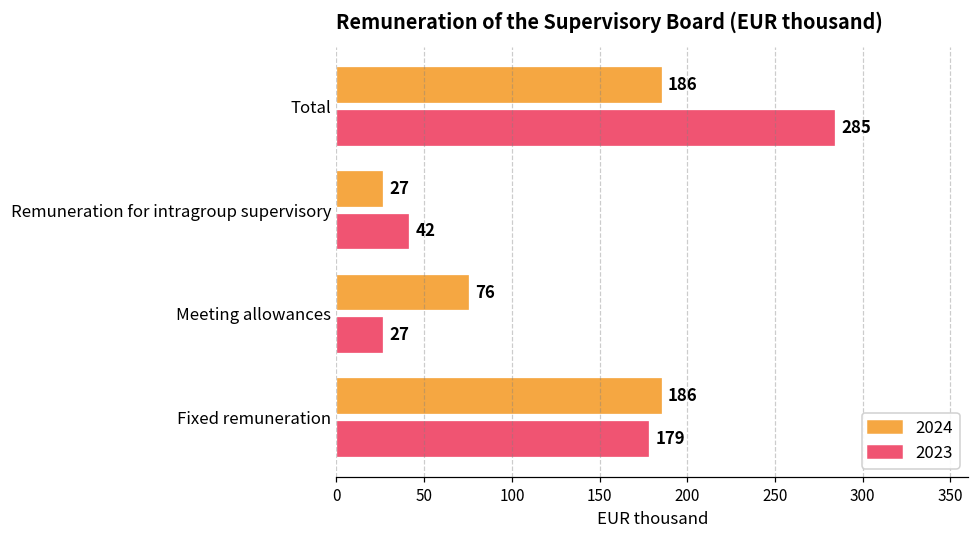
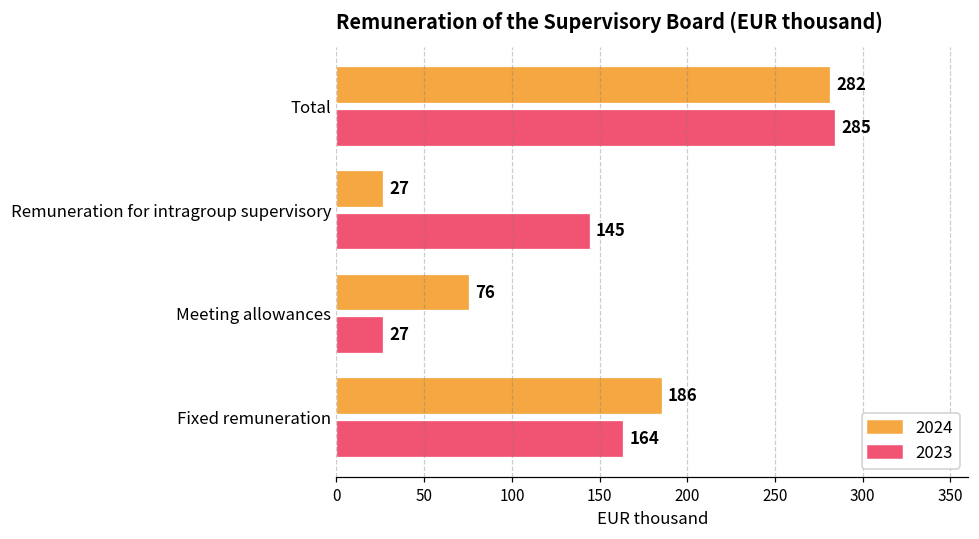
2024, Total: 186 -> 282
2023, Remuneration for intragroup supervisory: 42 -> 145
2023, Fixed remuneration: 179 -> 164
